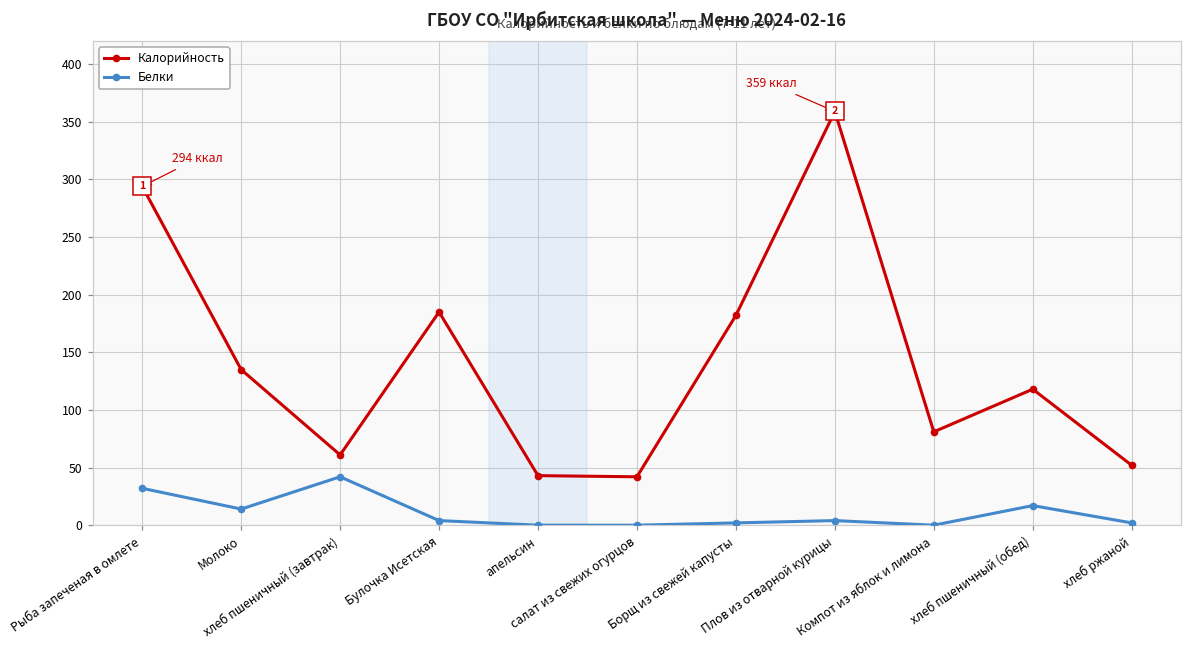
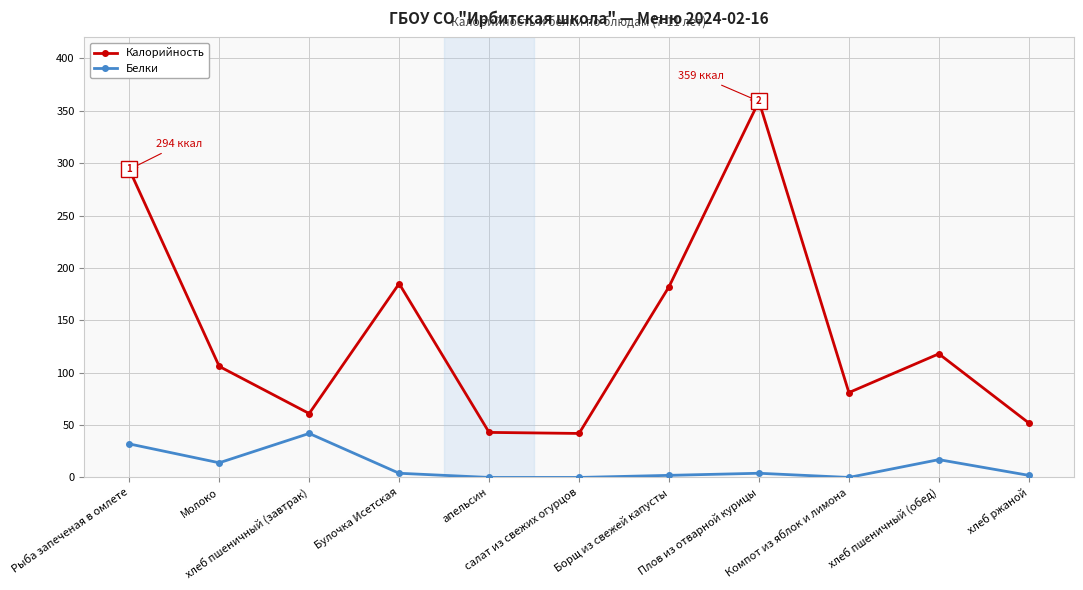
Калорийность, Молоко: 135 -> 106
